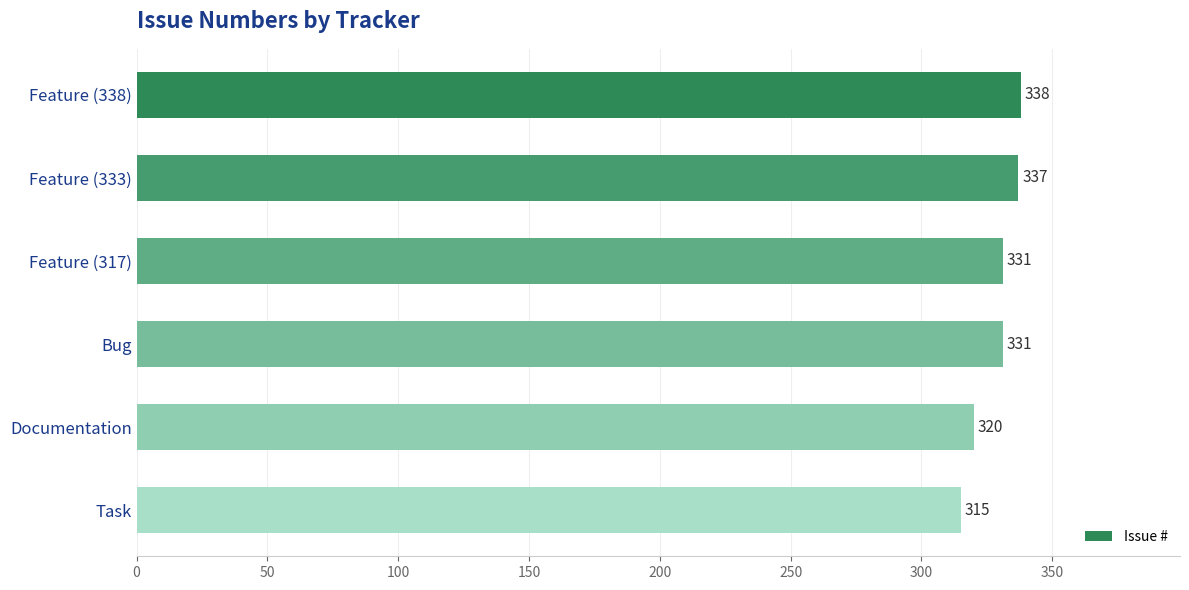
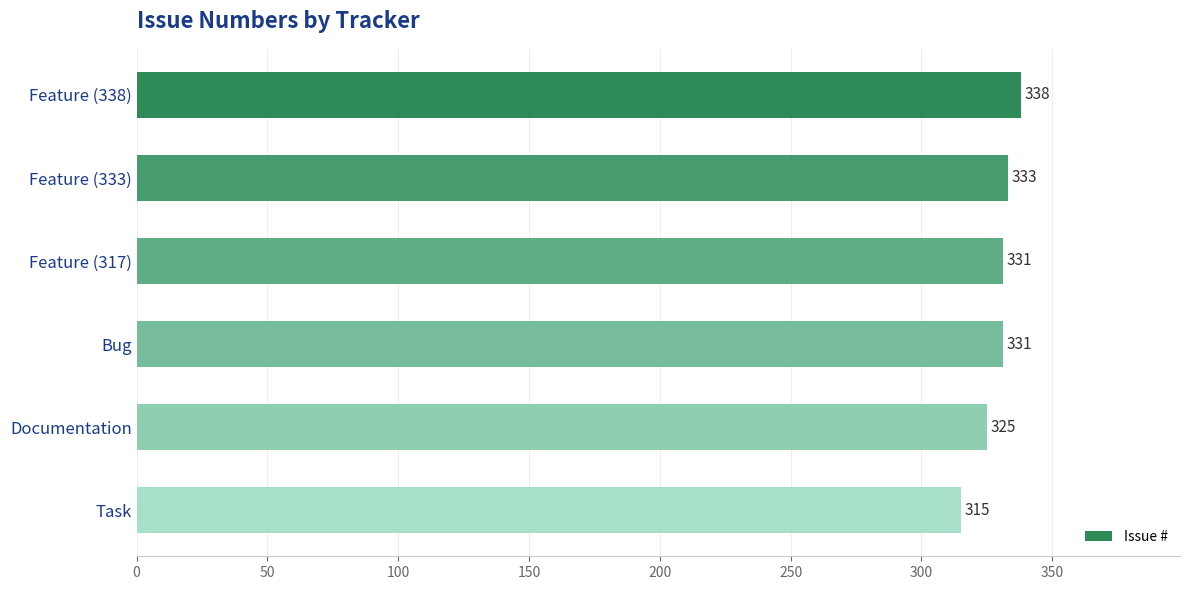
Feature (333): 337 -> 333
Documentation: 320 -> 325
